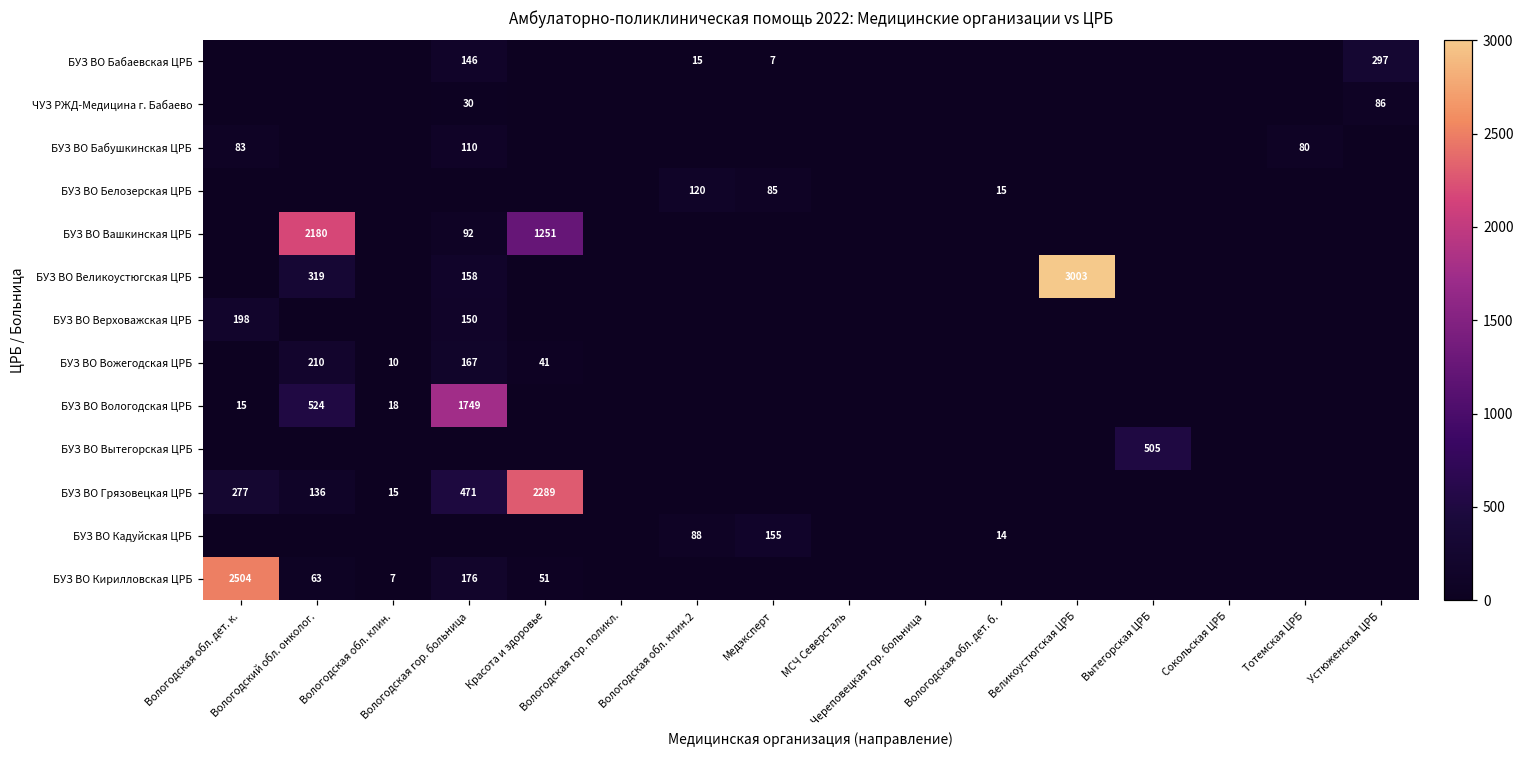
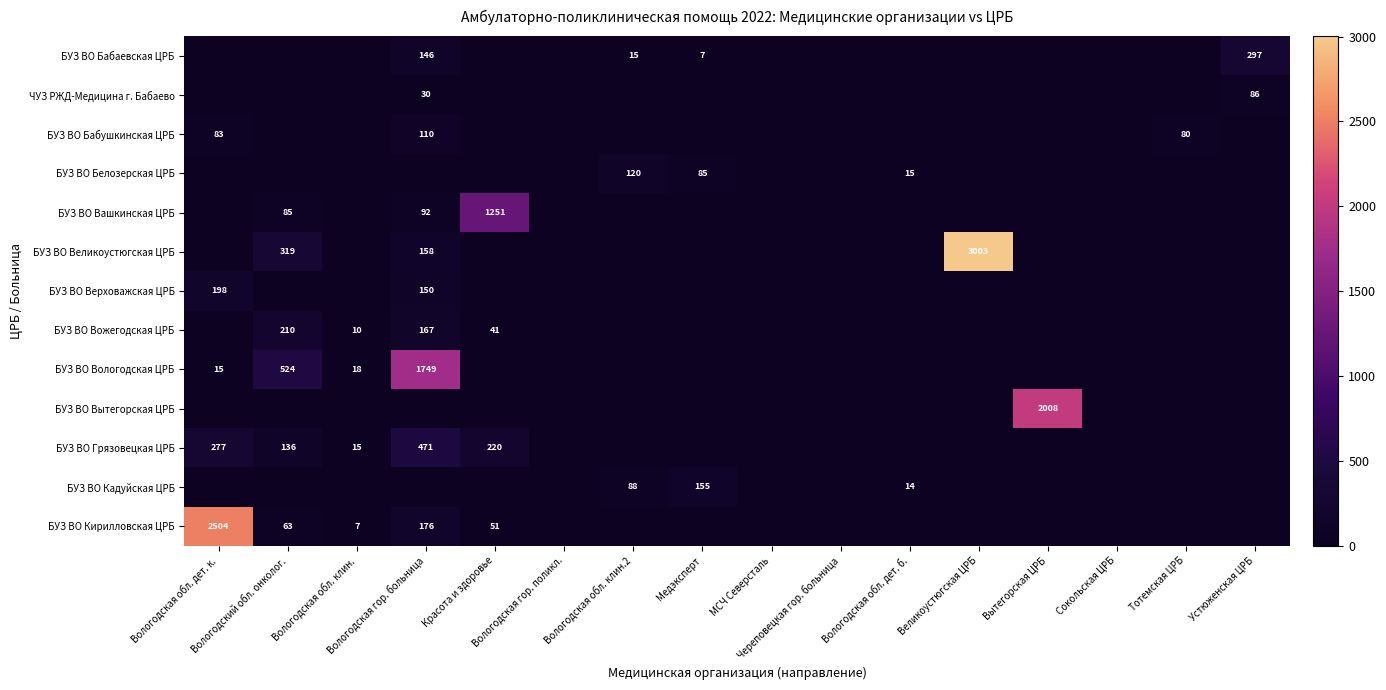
БУЗ ВО Вашкинская ЦРБ, Вологодский обл. онколог.: 2180 -> 85
БУЗ ВО Вытегорская ЦРБ, Вытегорская ЦРБ: 505 -> 2008
БУЗ ВО Грязовецкая ЦРБ, Красота и здоровье: 2289 -> 220
